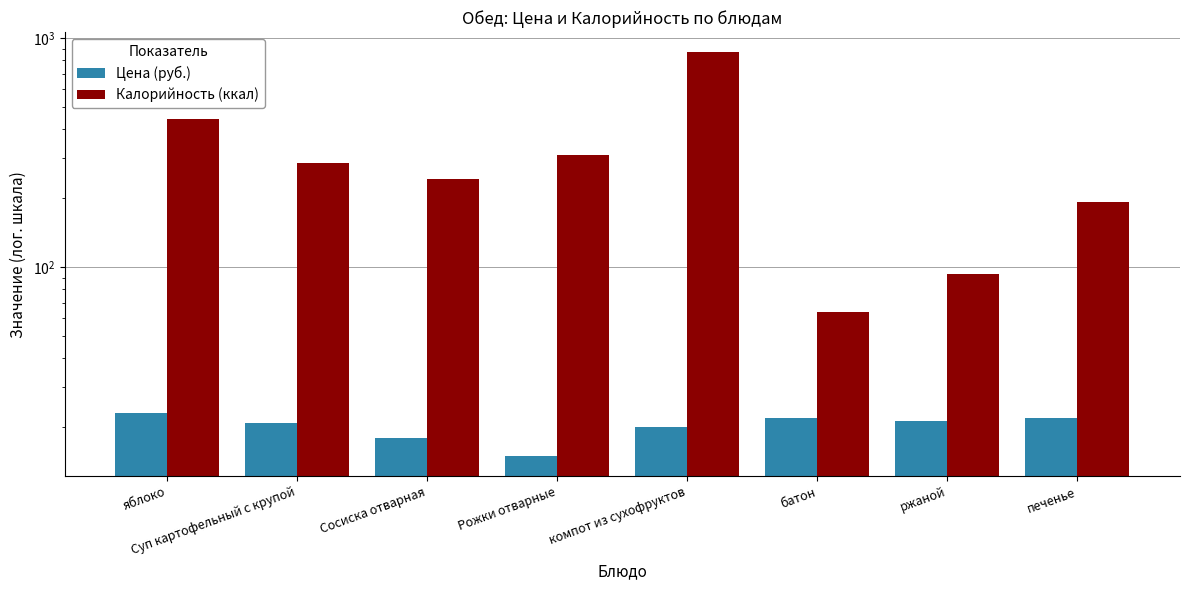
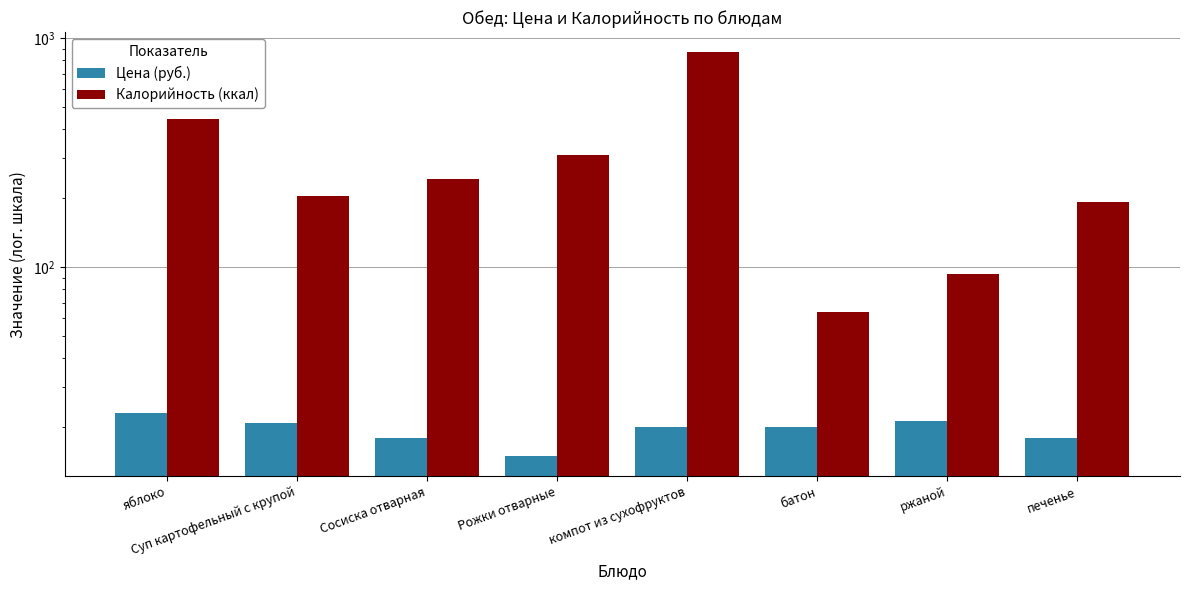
Калорийность (ккал), Суп картофельный с крупой: 290 -> 200
Цена (руб.), батон: 22 -> 20
Цена (руб.), печенье: 22 -> 18
